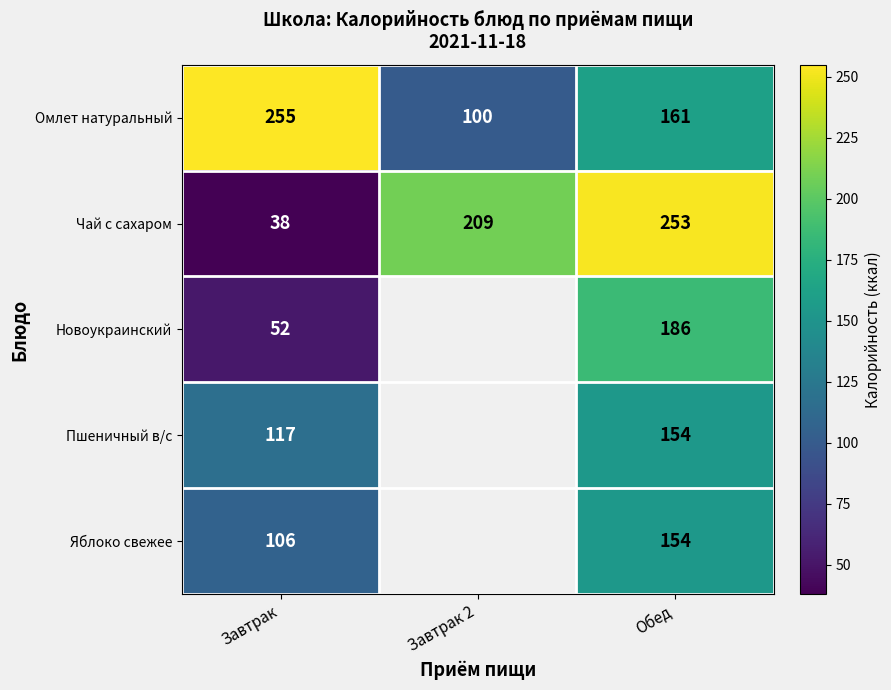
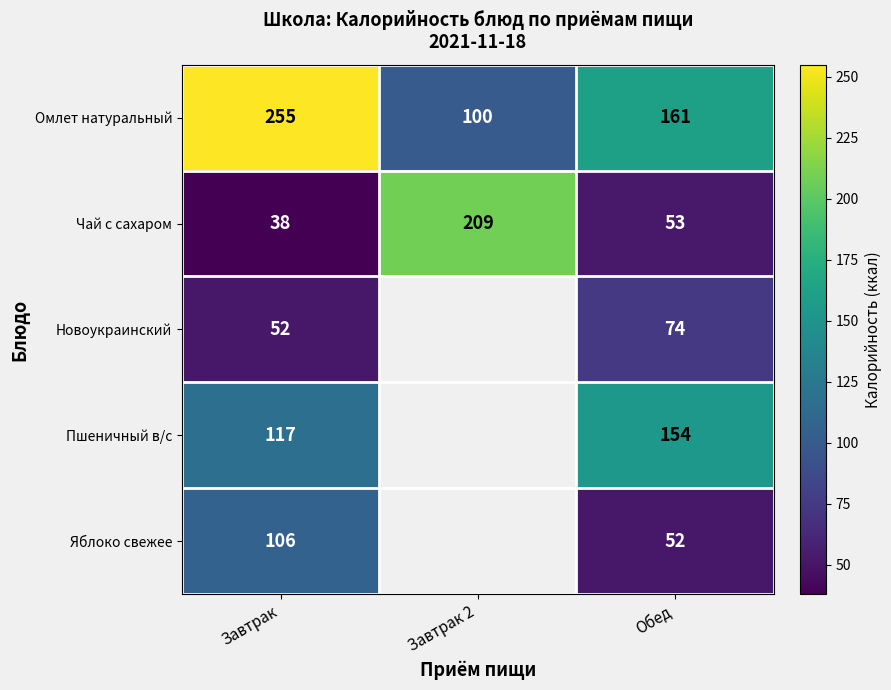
Чай с сахаром, Обед: 253 -> 53
Новоукраинский, Обед: 186 -> 74
Яблоко свежее, Обед: 154 -> 52
